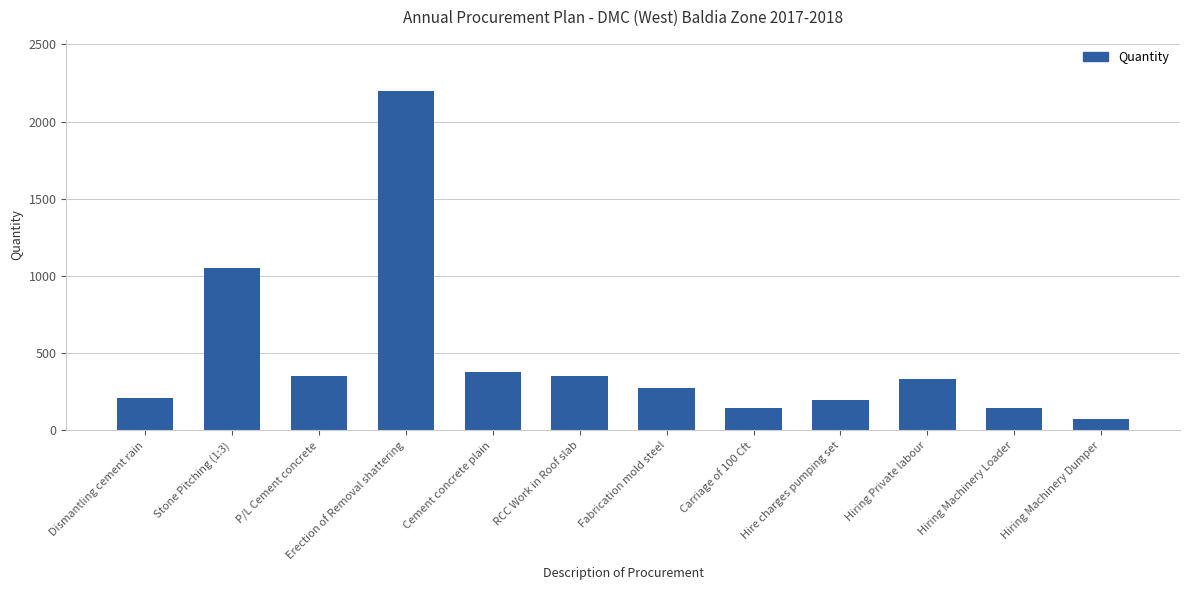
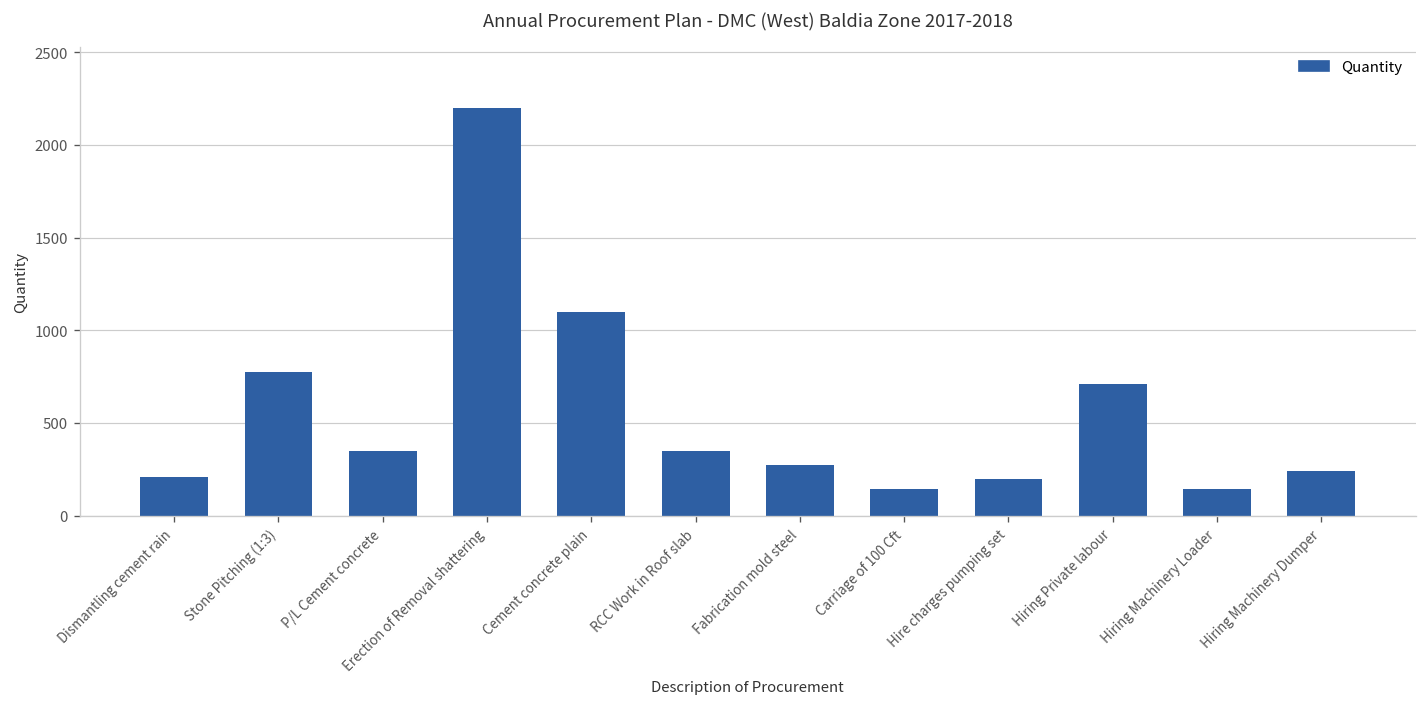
Stone Pitching (1:3): 1050 -> 780
Cement concrete plain: 380 -> 1100
Hiring Private labour: 330 -> 710
Hiring Machinery Dumper: 70 -> 240
